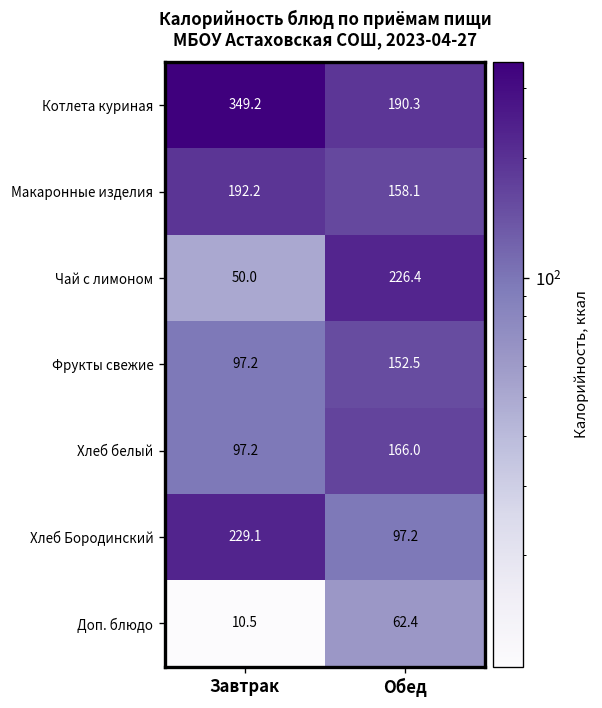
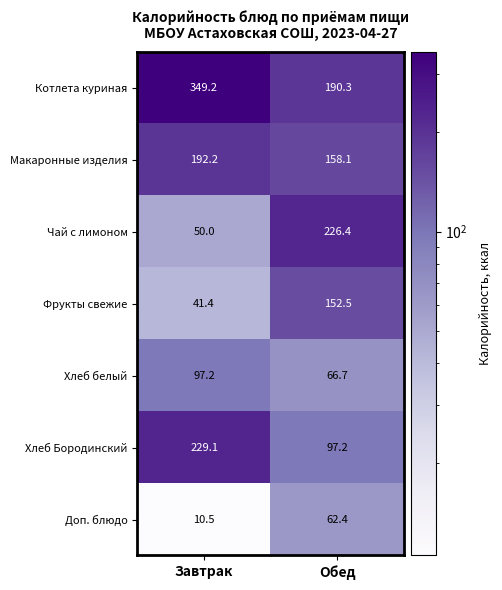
Фрукты свежие, Завтрак: 97.2 -> 41.4
Хлеб белый, Обед: 166.0 -> 66.7
